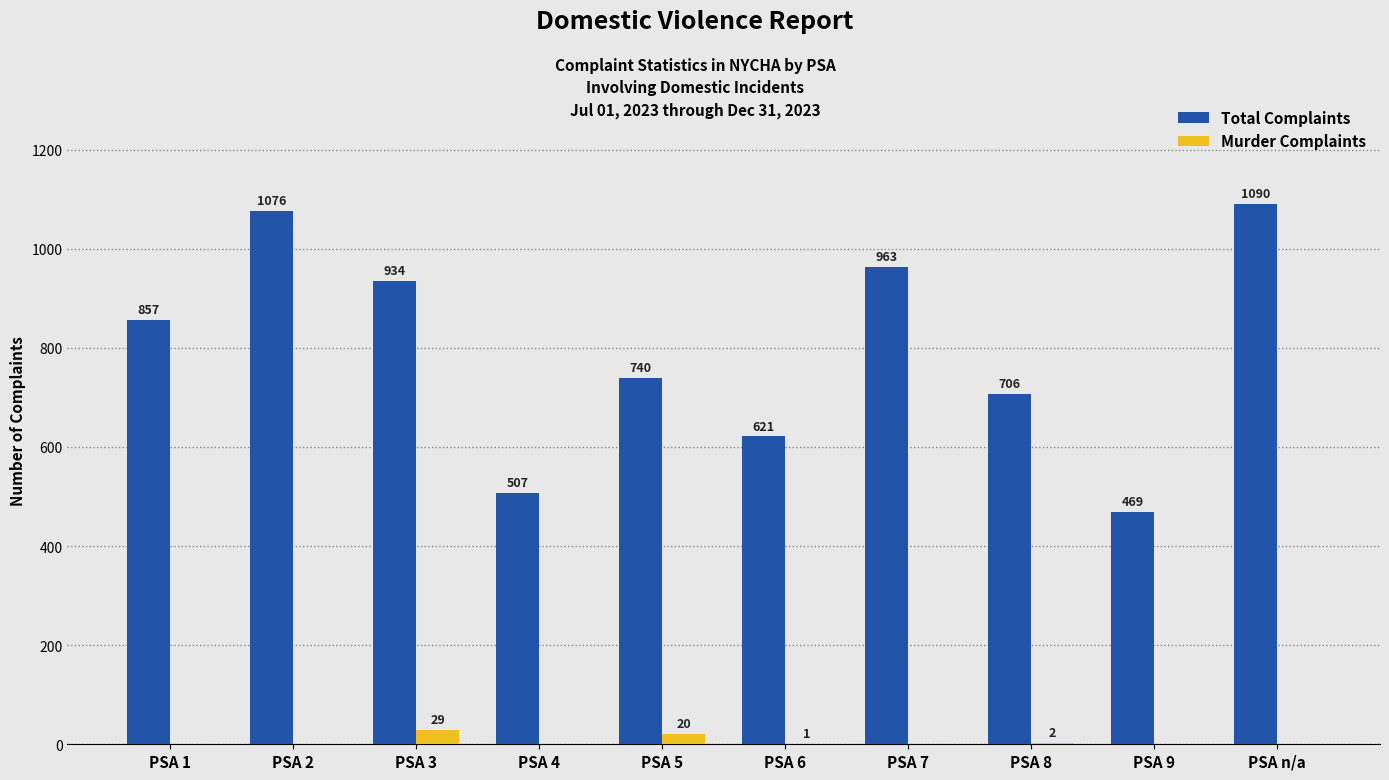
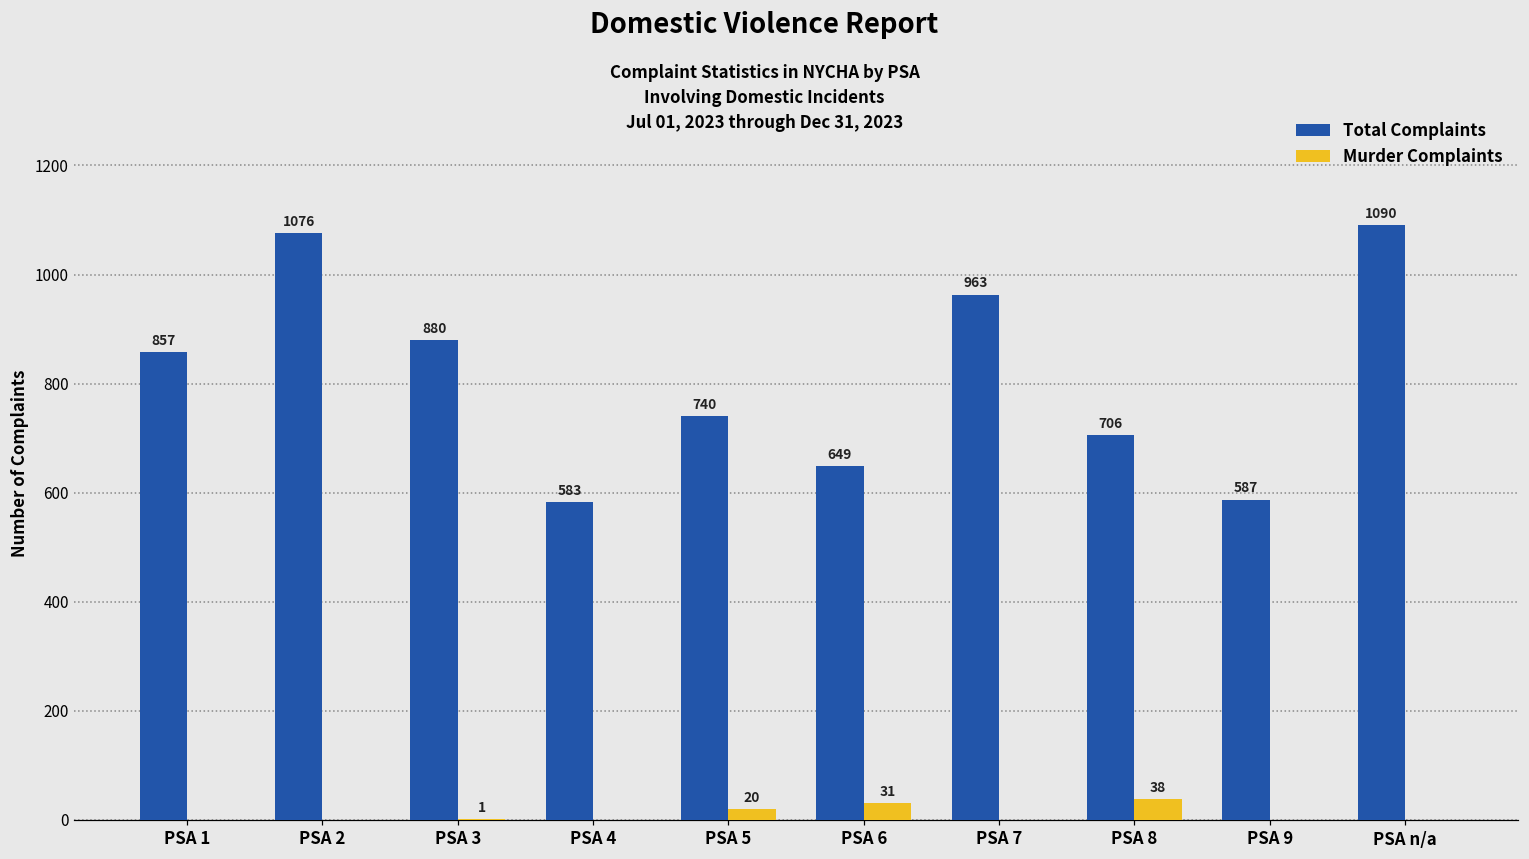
Total Complaints, PSA 3: 934 -> 880
Murder Complaints, PSA 3: 29 -> 1
Total Complaints, PSA 4: 507 -> 583
Total Complaints, PSA 6: 621 -> 649
Murder Complaints, PSA 6: 1 -> 31
Murder Complaints, PSA 8: 2 -> 38
Total Complaints, PSA 9: 469 -> 587
